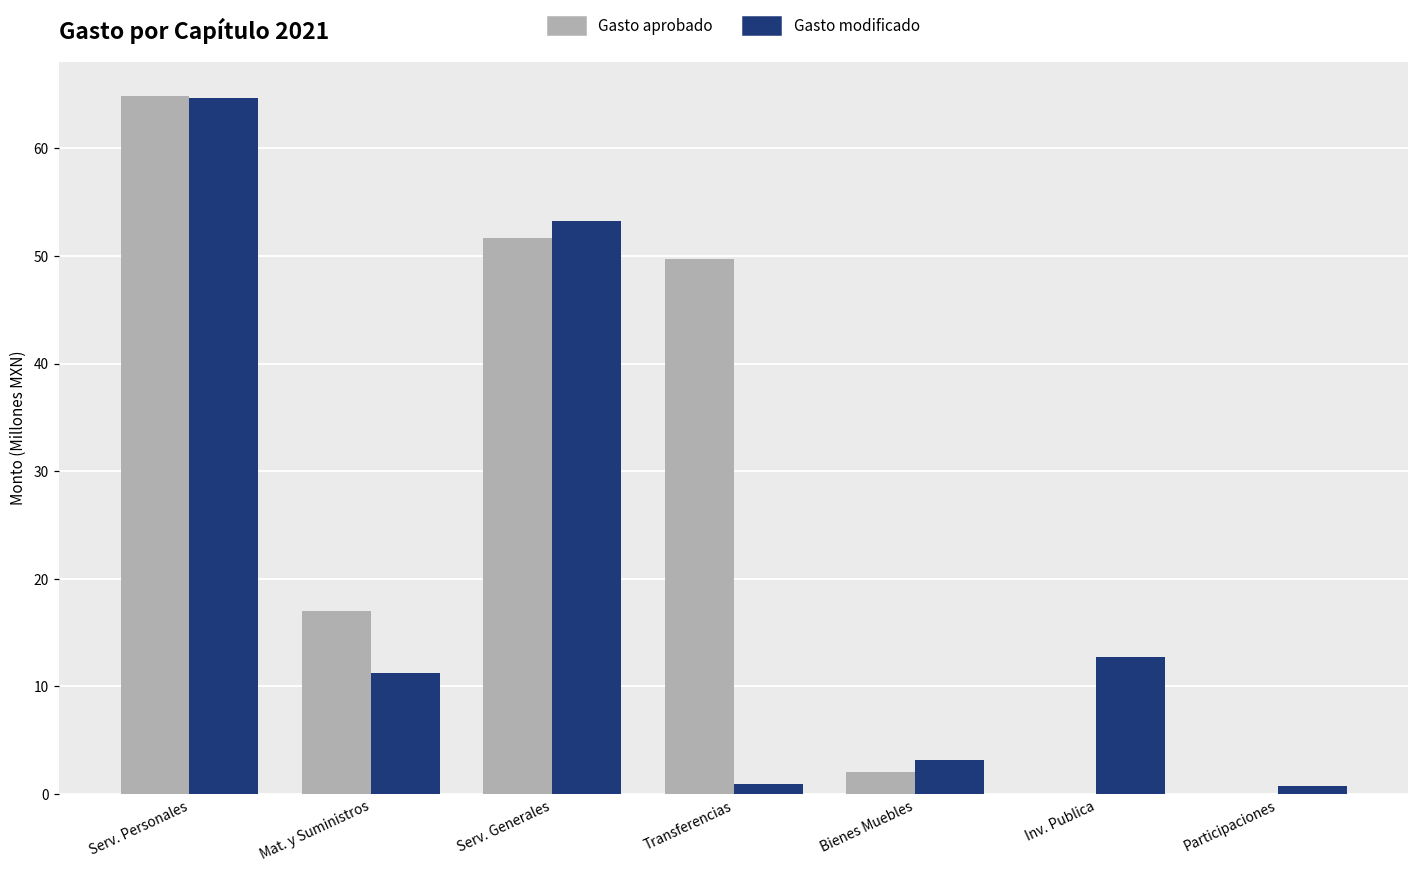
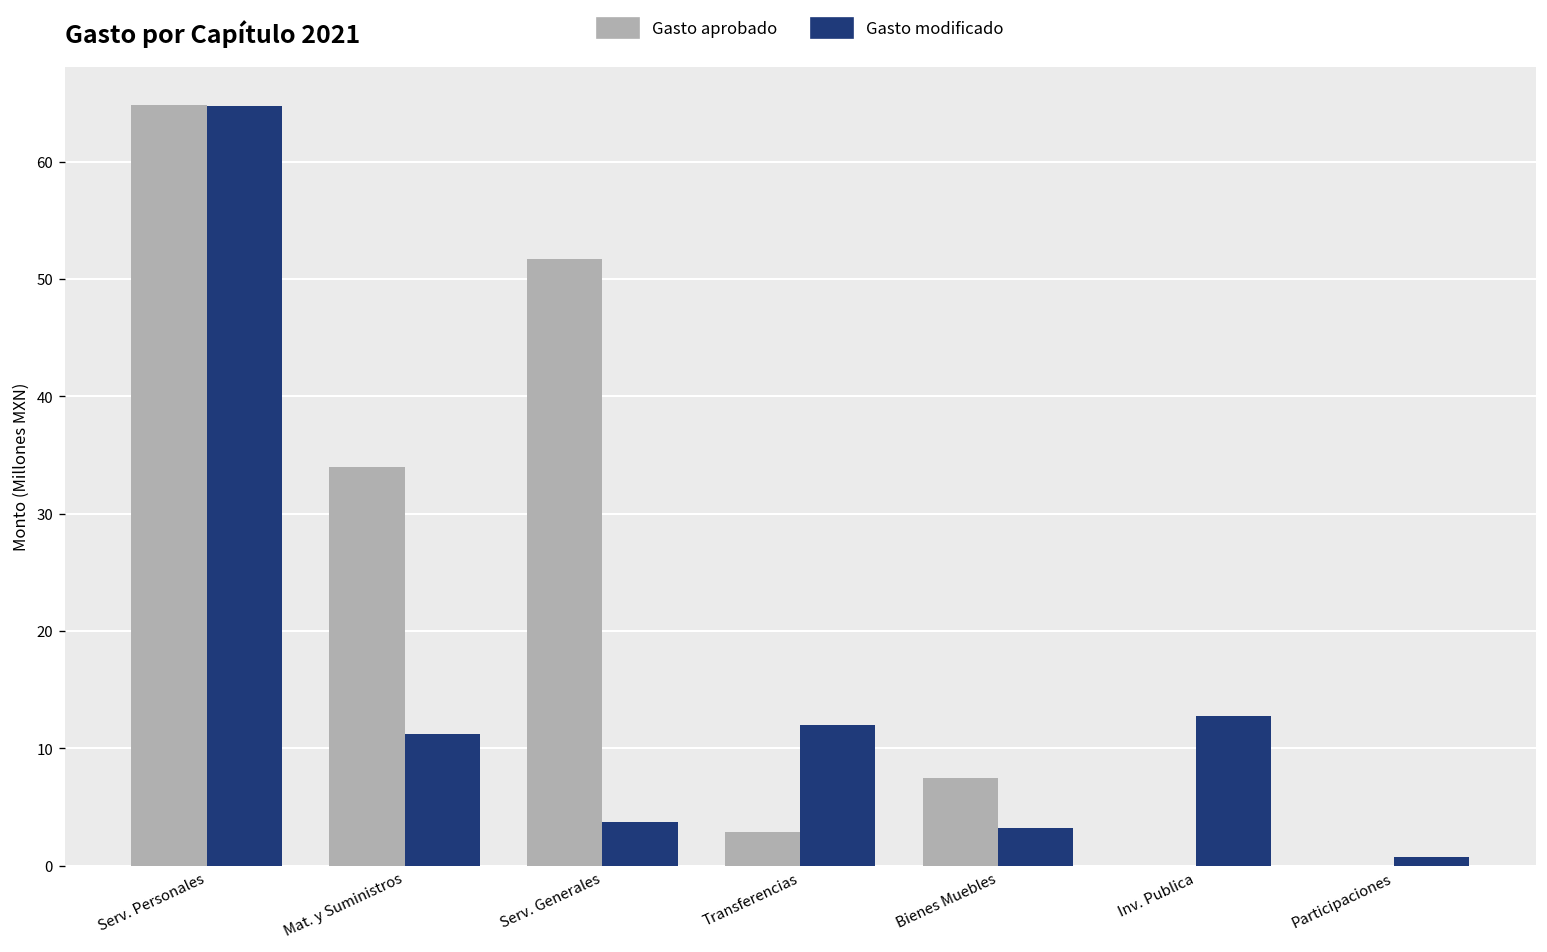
Gasto aprobado, Mat. y Suministros: 17 -> 34
Gasto modificado, Serv. Generales: 53 -> 4
Gasto aprobado, Transferencias: 50 -> 3
Gasto modificado, Transferencias: 1 -> 12
Gasto aprobado, Bienes Muebles: 2 -> 8
